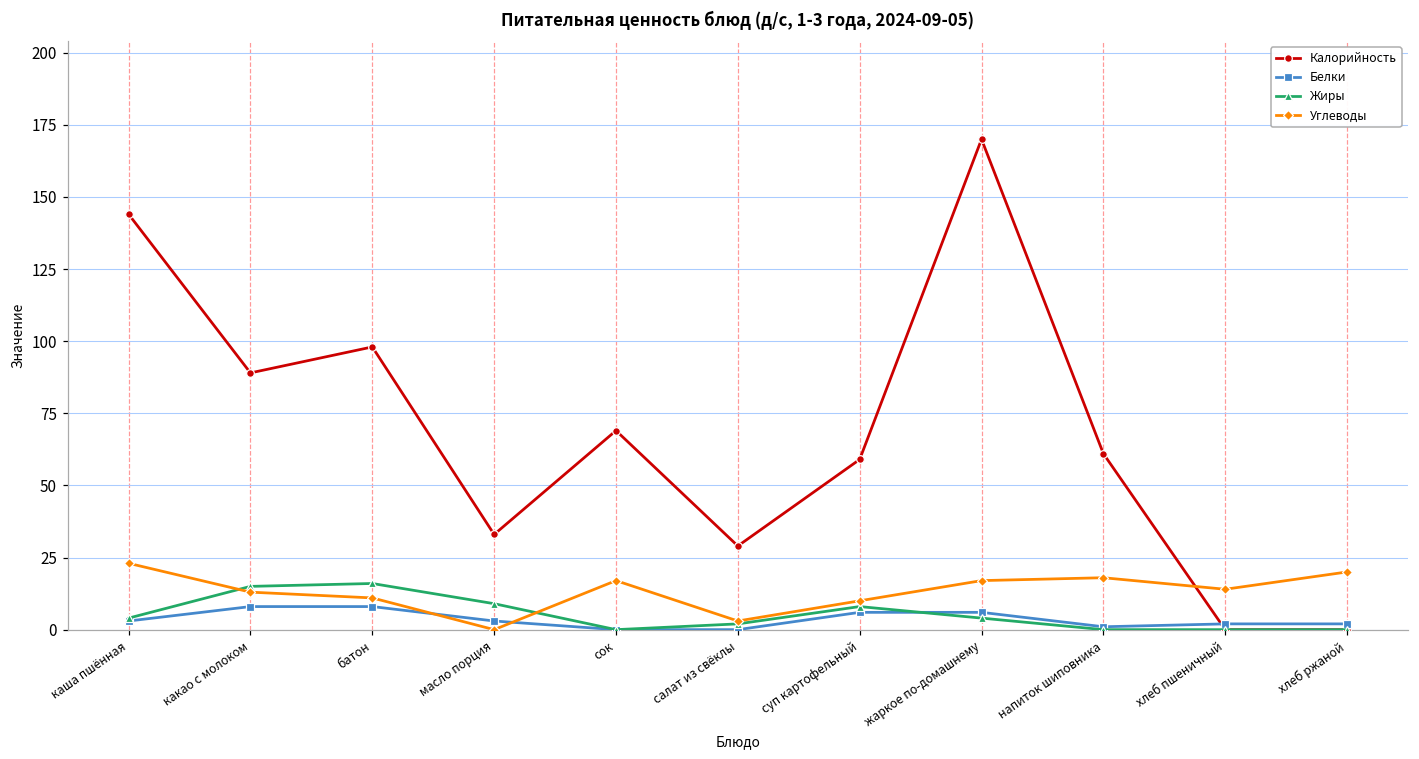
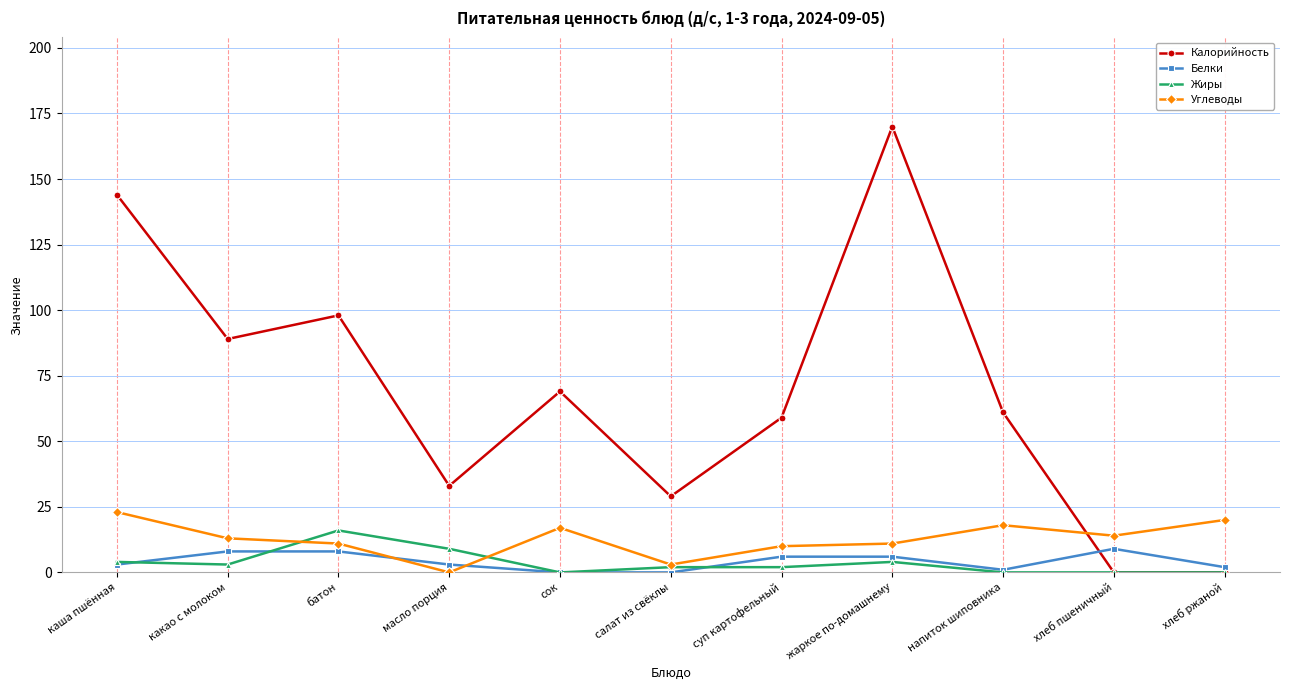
Жиры, какао с молоком: 15 -> 3
Жиры, суп картофельный: 8 -> 2
Углеводы, жаркое по-домашнему: 17 -> 11
Белки, хлеб пшеничный: 2 -> 9
